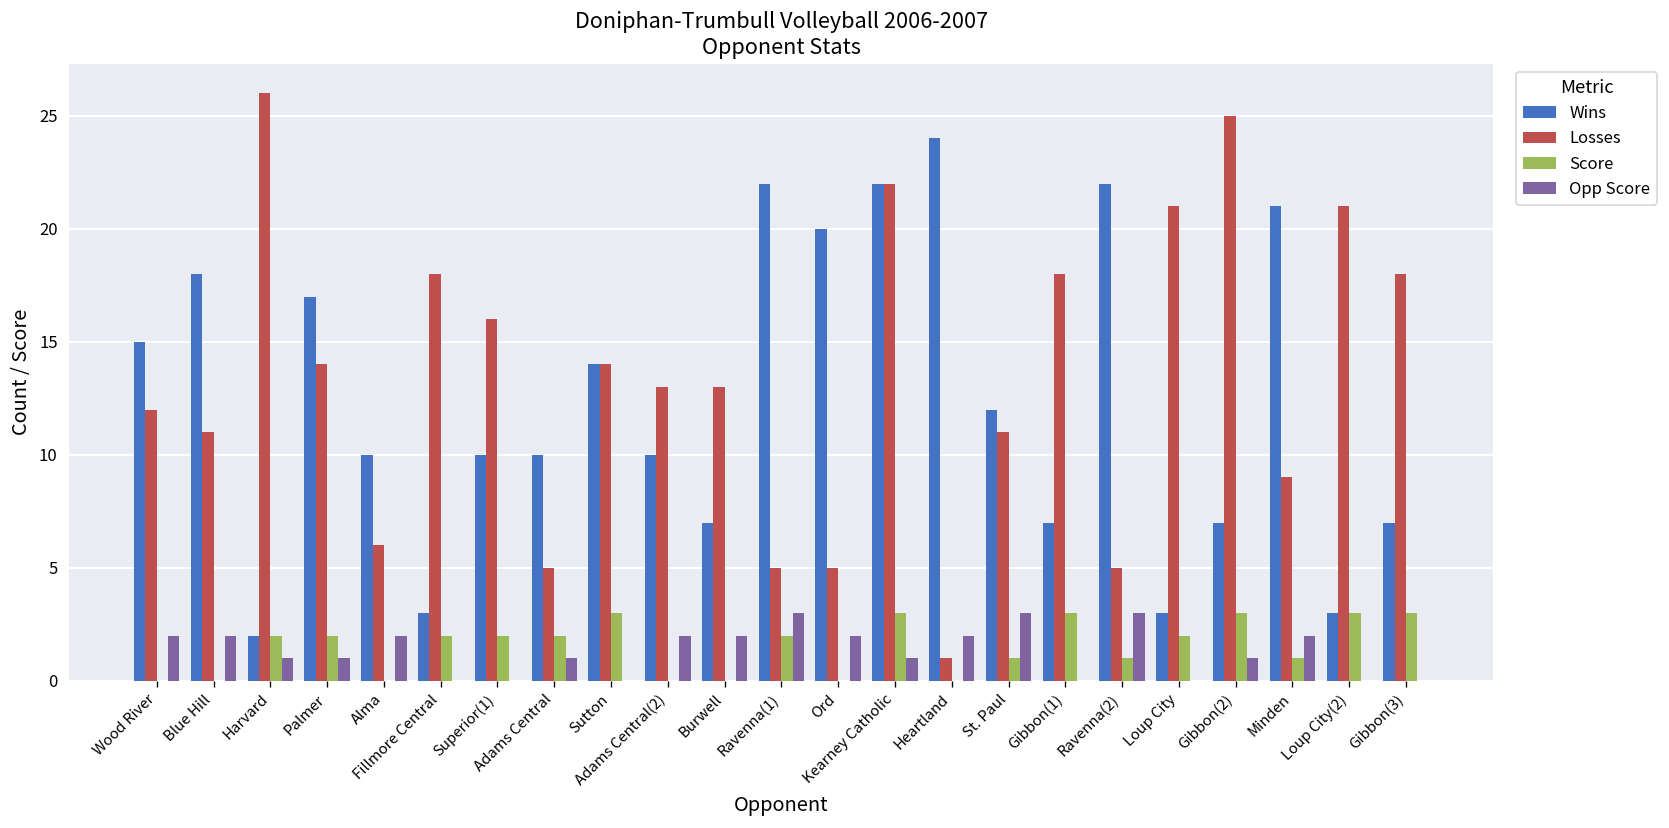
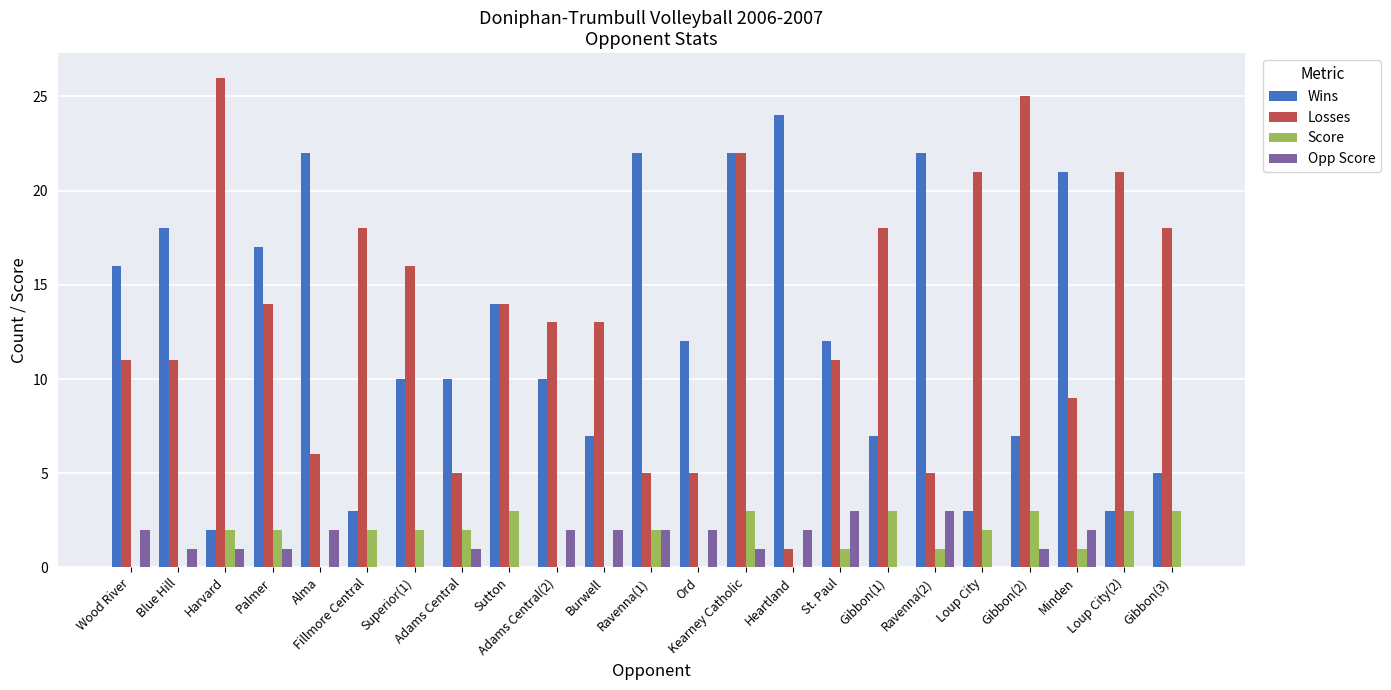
Wins, Wood River: 15 -> 16
Losses, Wood River: 12 -> 11
Opp Score, Blue Hill: 2 -> 1
Wins, Alma: 10 -> 22
Opp Score, Ravenna(1): 3 -> 2
Wins, Ord: 20 -> 12
Wins, Gibbon(3): 7 -> 5
